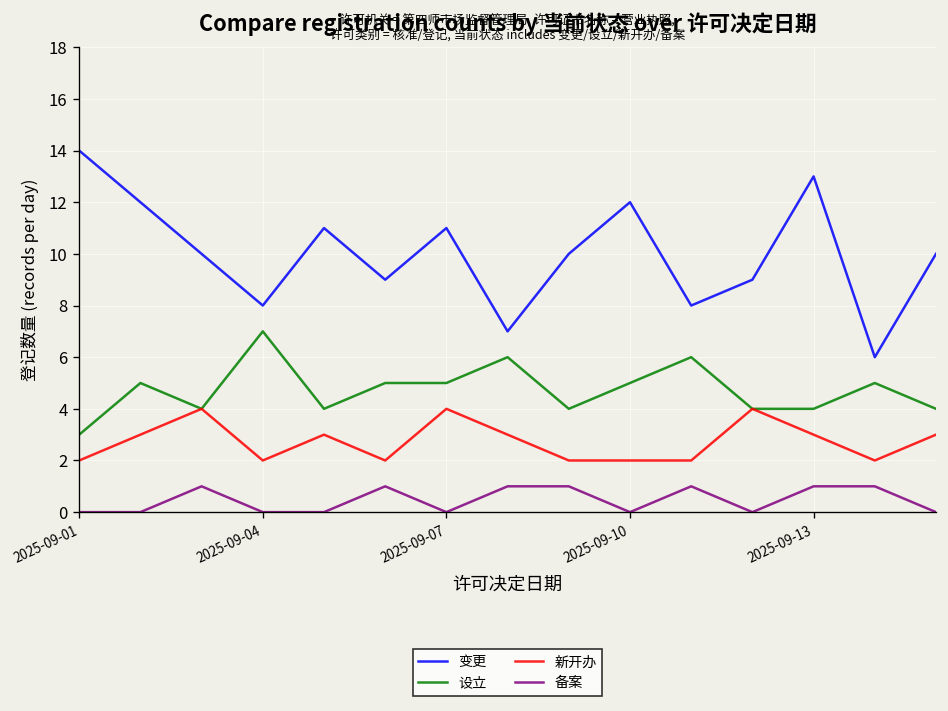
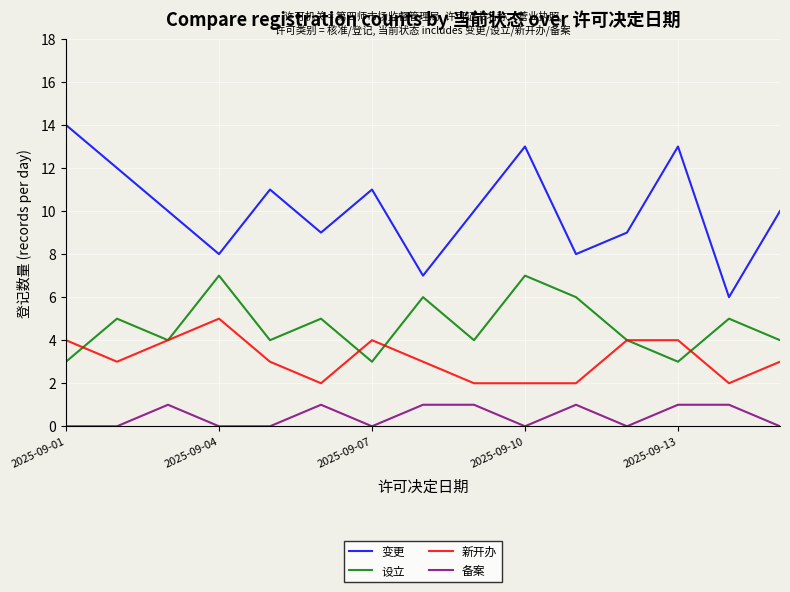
新开办, 2025-09-01: 2 -> 4
新开办, 2025-09-04: 2 -> 5
设立, 2025-09-07: 5 -> 3
变更, 2025-09-10: 12 -> 13
设立, 2025-09-10: 5 -> 7
设立, 2025-09-13: 4 -> 3
新开办, 2025-09-13: 3 -> 4
